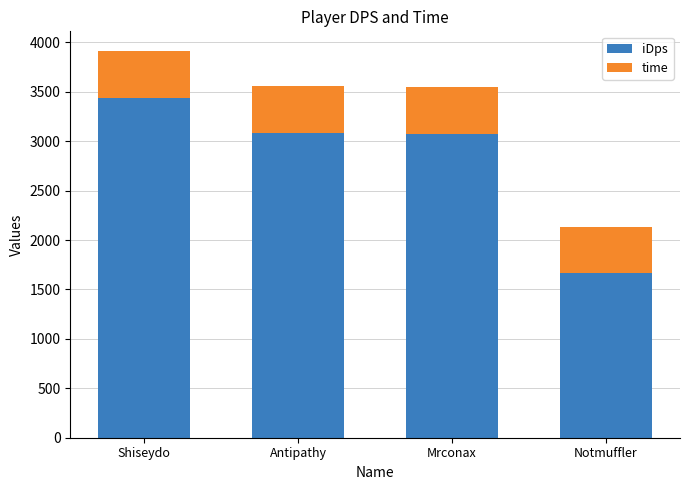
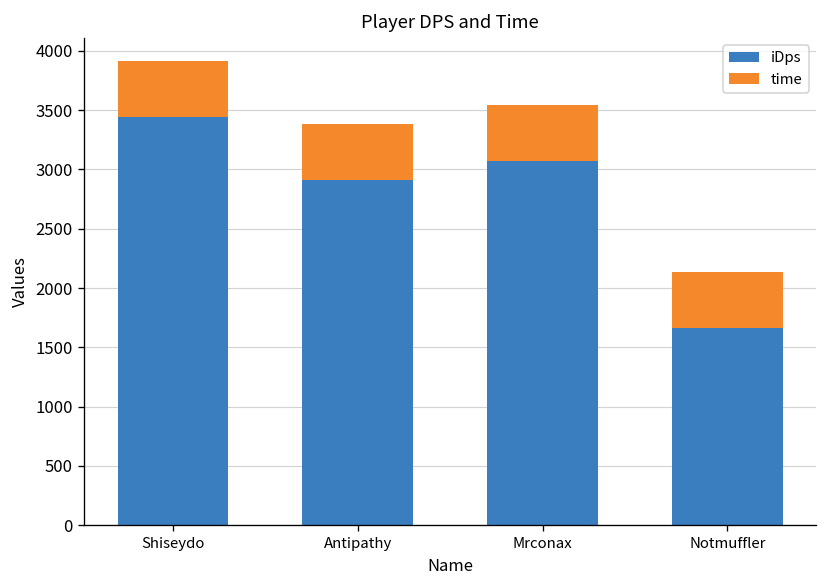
iDps, Antipathy: 3100 -> 2900
